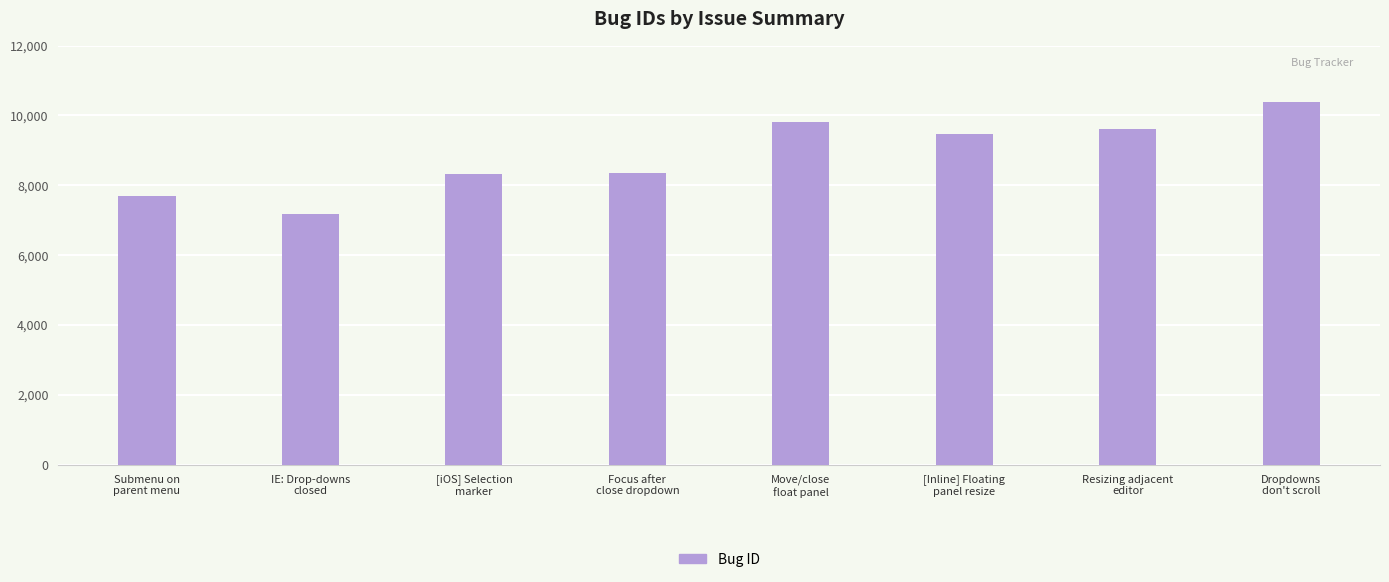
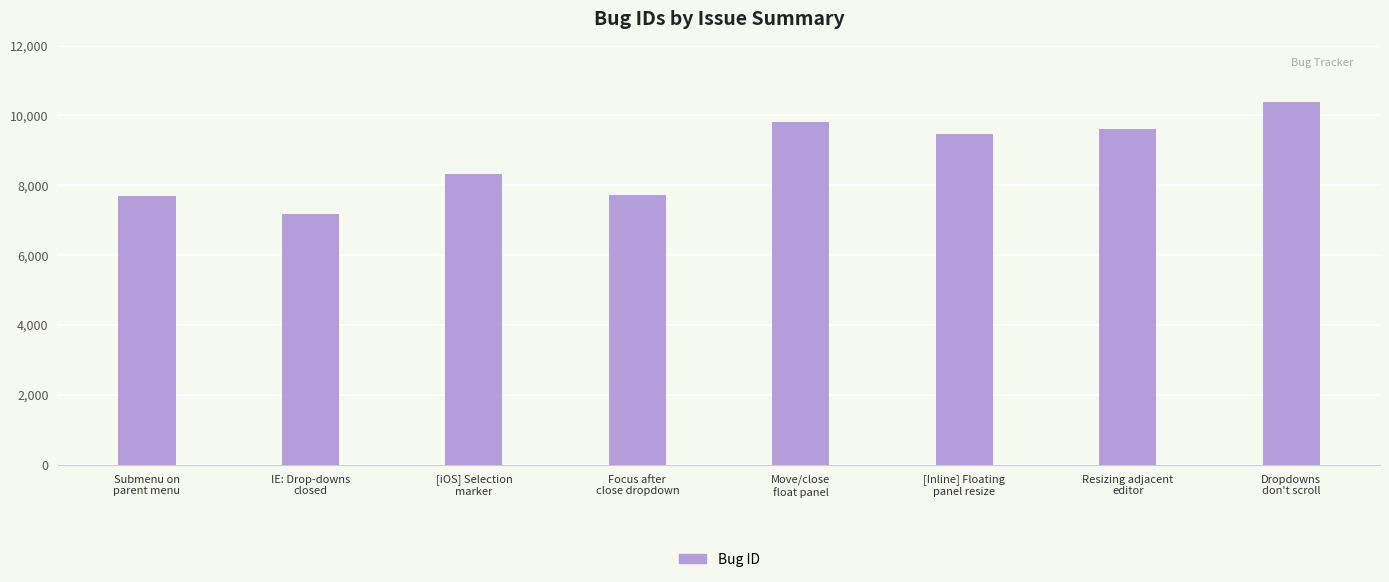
Focus after close dropdown: 8,300 -> 7,700
